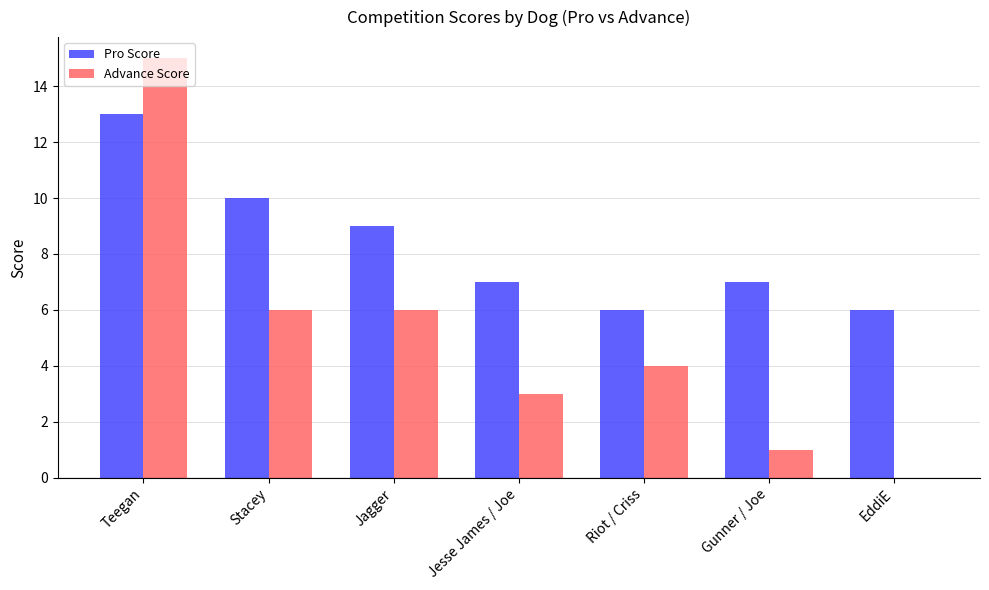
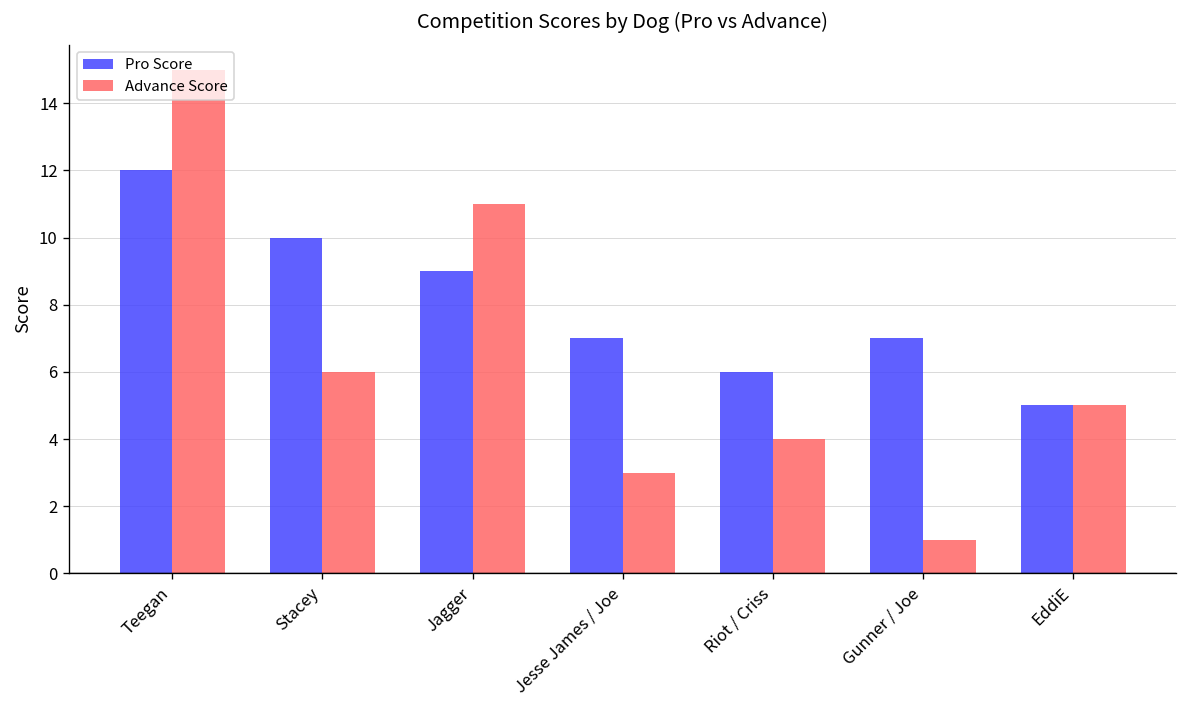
Pro Score, Teegan: 13 -> 12
Advance Score, Jagger: 6 -> 11
Pro Score, EddiE: 6 -> 5
Advance Score, EddiE: 0 -> 5
